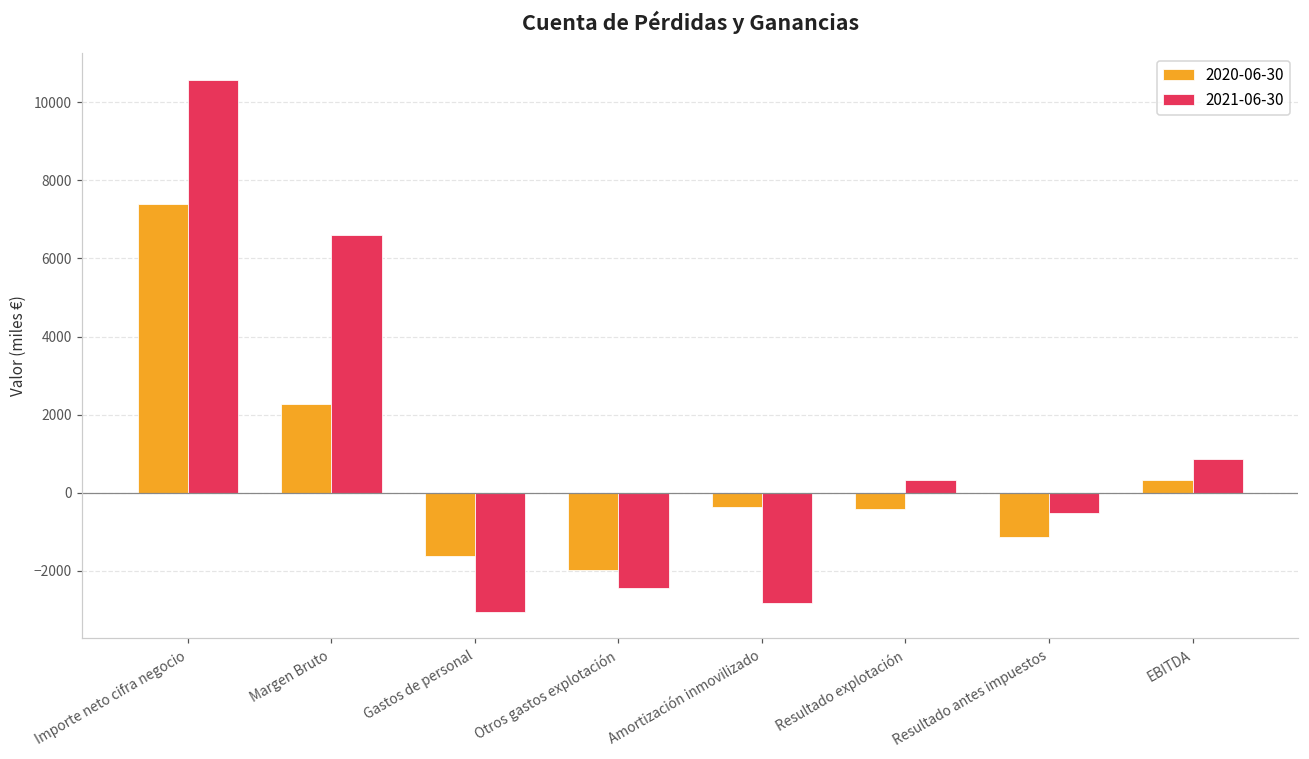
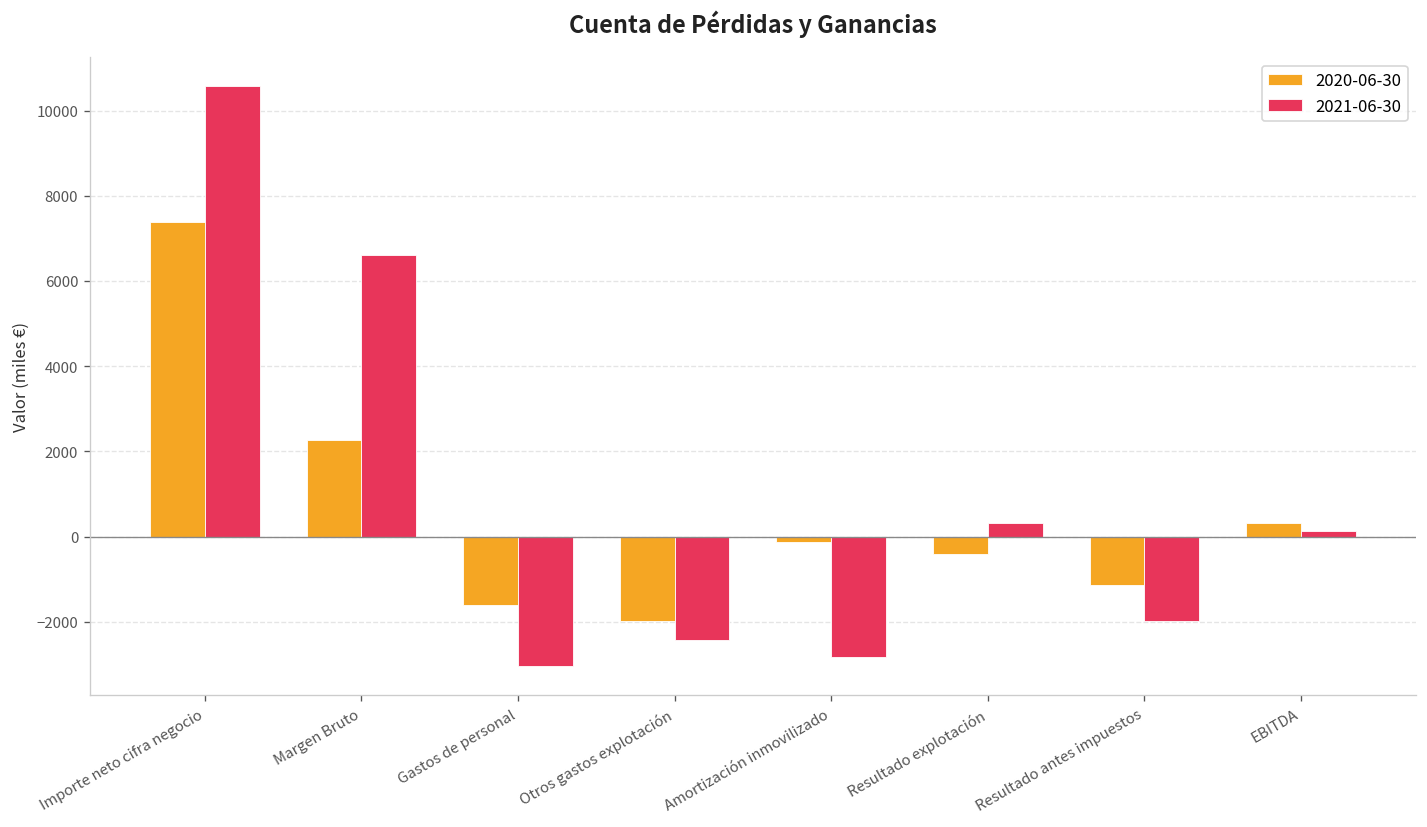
2020-06-30, Amortización inmovilizado: -400 -> -100
2021-06-30, Resultado antes impuestos: -500 -> -2000
2021-06-30, EBITDA: 900 -> 100
